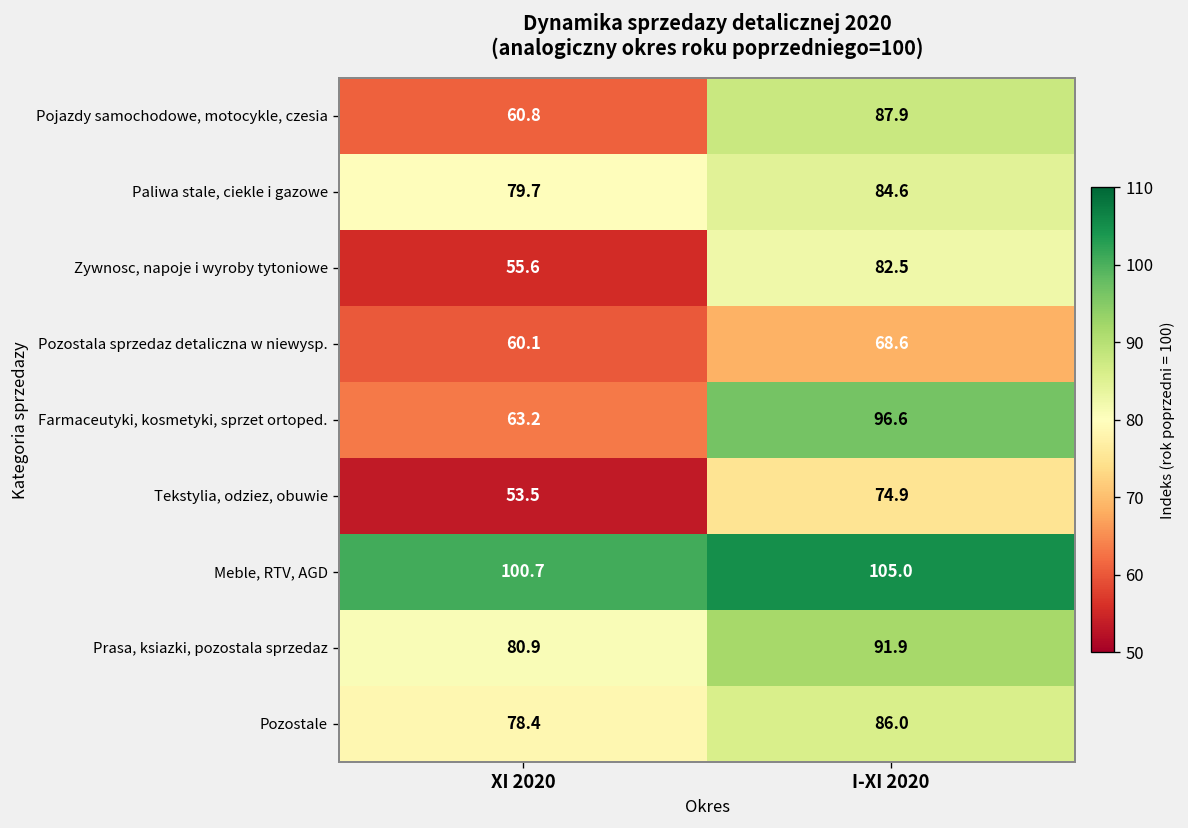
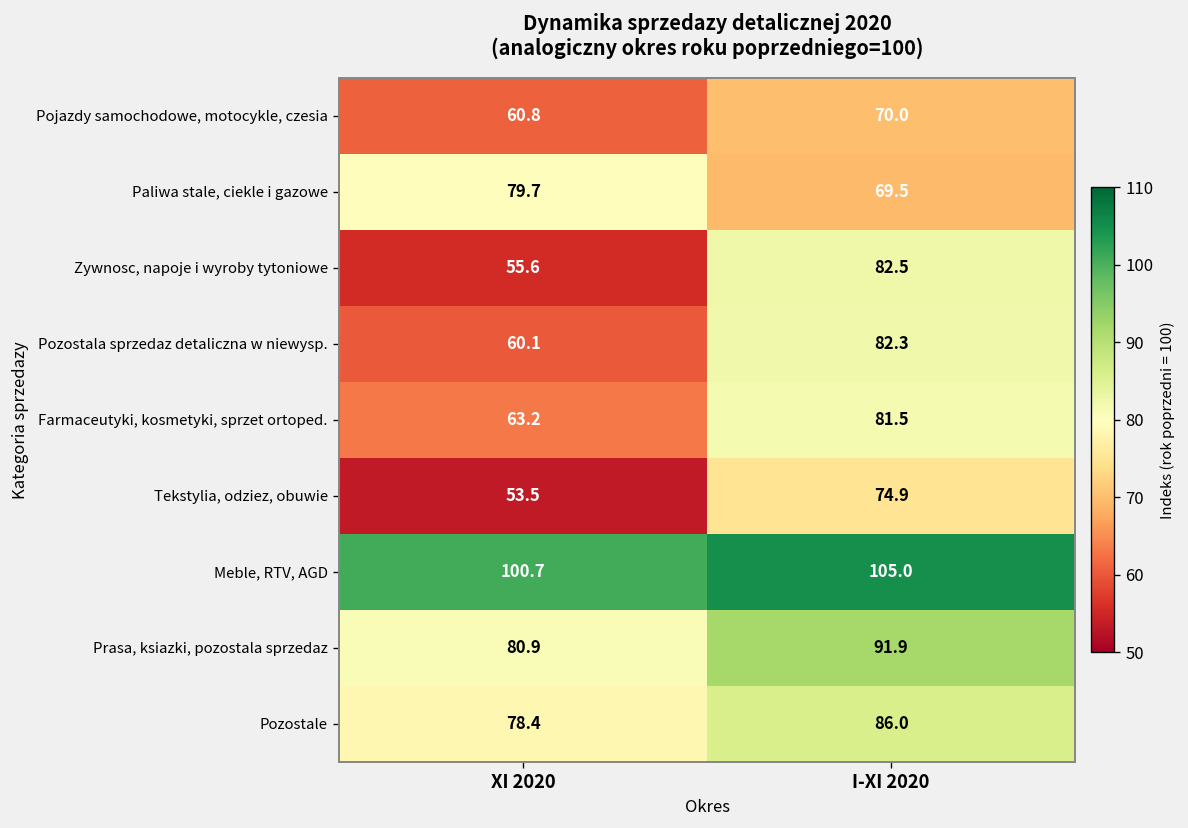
Pojazdy samochodowe, motocykle, czesia, I-XI 2020: 87.9 -> 70.0
Paliwa stale, ciekle i gazowe, I-XI 2020: 84.6 -> 69.5
Pozostala sprzedaz detaliczna w niewysp., I-XI 2020: 68.6 -> 82.3
Farmaceutyki, kosmetyki, sprzet ortoped., I-XI 2020: 96.6 -> 81.5
